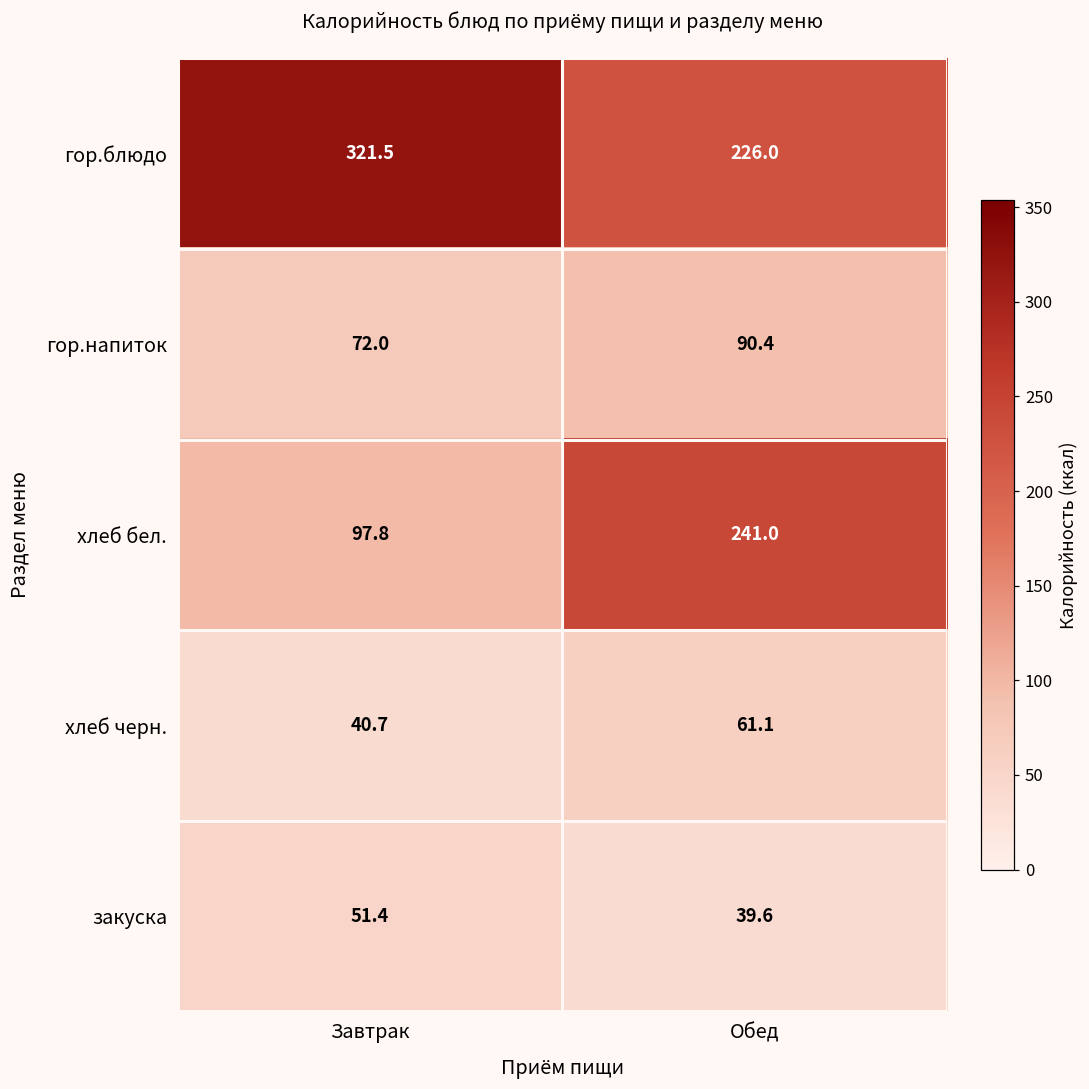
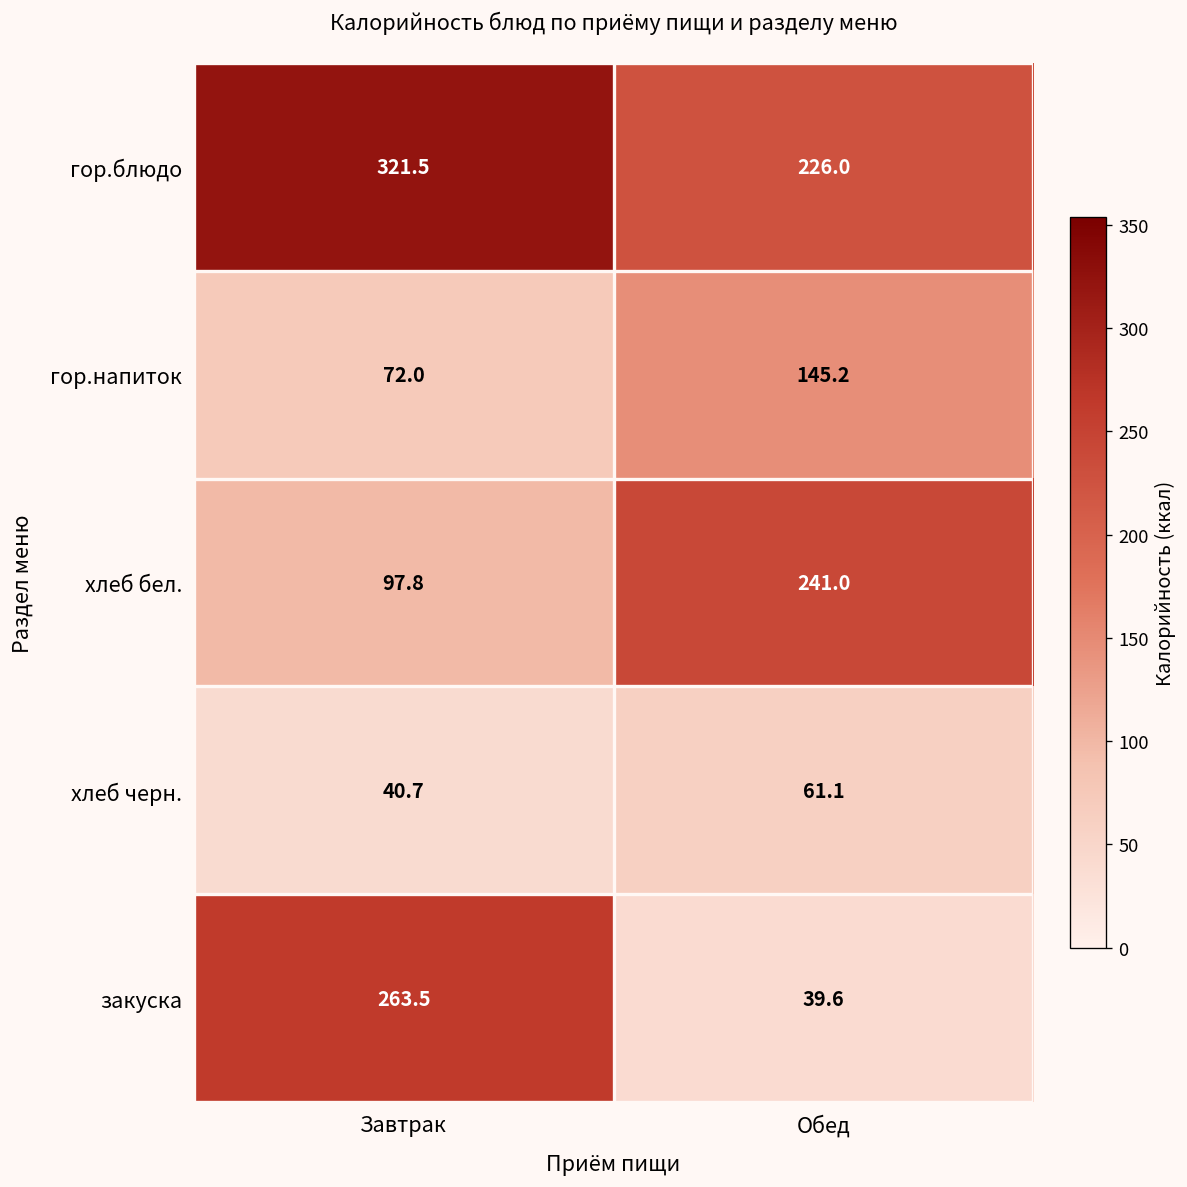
гор.напиток, Обед: 90.4 -> 145.2
закуска, Завтрак: 51.4 -> 263.5
